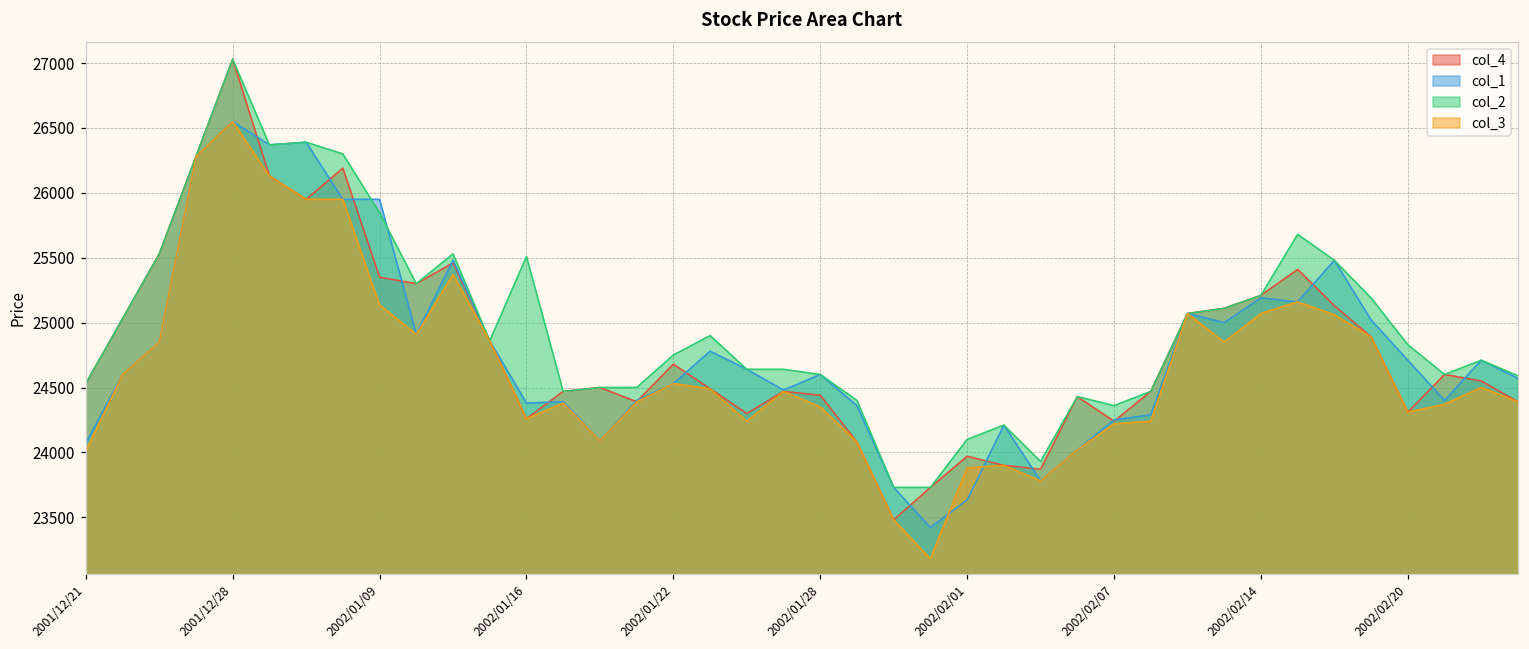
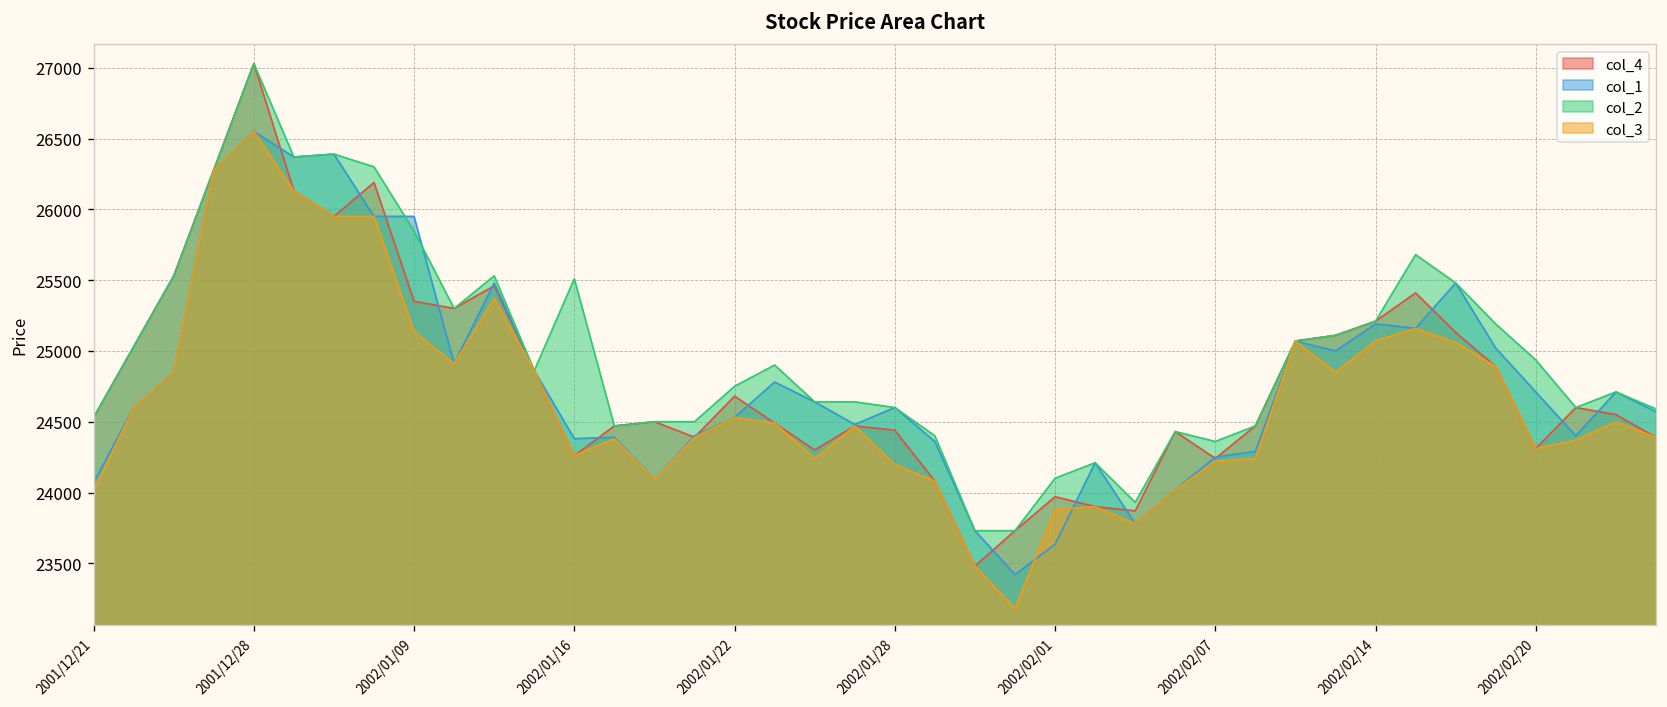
col_3, 2002/01/28: 24350 -> 24200
col_2, 2002/02/20: 24830 -> 24940
